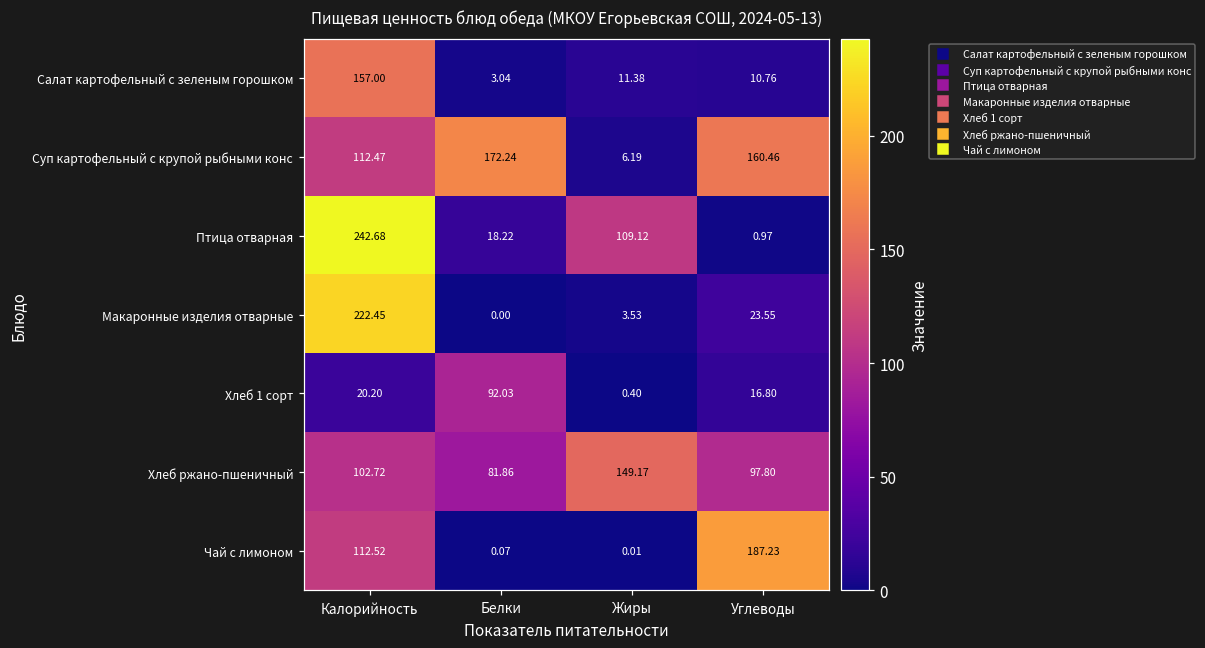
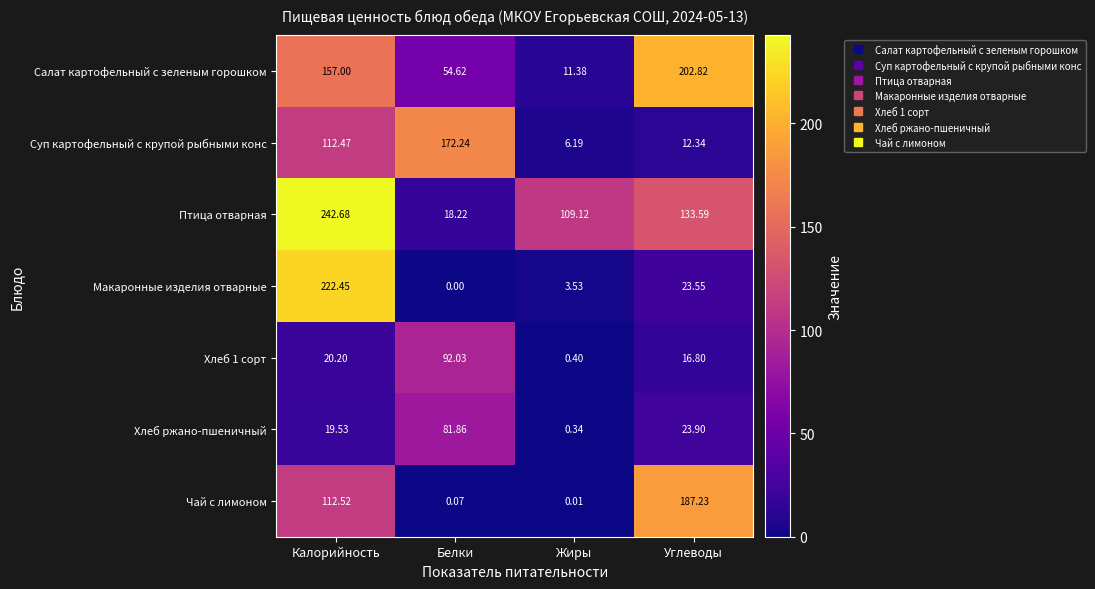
Салат картофельный с зеленым горошком, Белки: 3.04 -> 54.62
Салат картофельный с зеленым горошком, Углеводы: 10.76 -> 202.82
Суп картофельный с крупой рыбными конс, Углеводы: 160.46 -> 12.34
Птица отварная, Углеводы: 0.97 -> 133.59
Хлеб ржано-пшеничный, Калорийность: 102.72 -> 19.53
Хлеб ржано-пшеничный, Жиры: 149.17 -> 0.34
Хлеб ржано-пшеничный, Углеводы: 97.80 -> 23.90
